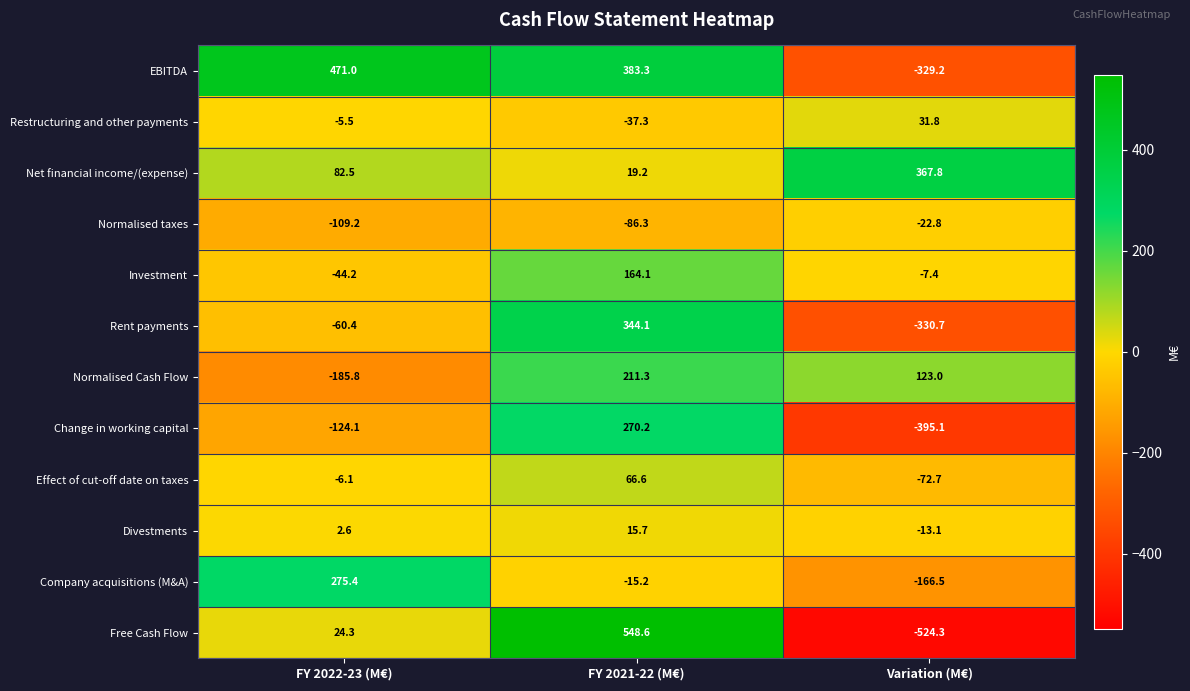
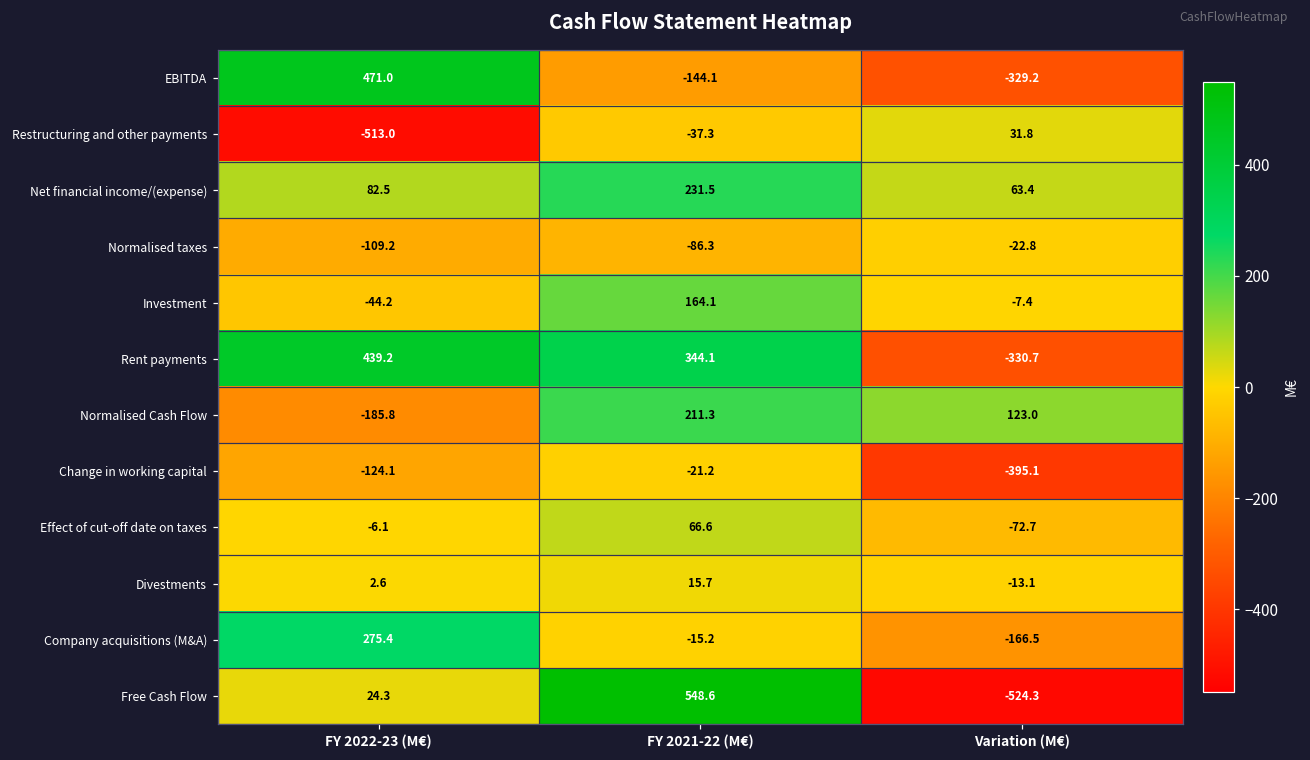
EBITDA, FY 2021-22 (M€): 383.3 -> -144.1
Restructuring and other payments, FY 2022-23 (M€): -5.5 -> -513.0
Net financial income/(expense), FY 2021-22 (M€): 19.2 -> 231.5
Net financial income/(expense), Variation (M€): 367.8 -> 63.4
Rent payments, FY 2022-23 (M€): -60.4 -> 439.2
Change in working capital, FY 2021-22 (M€): 270.2 -> -21.2
